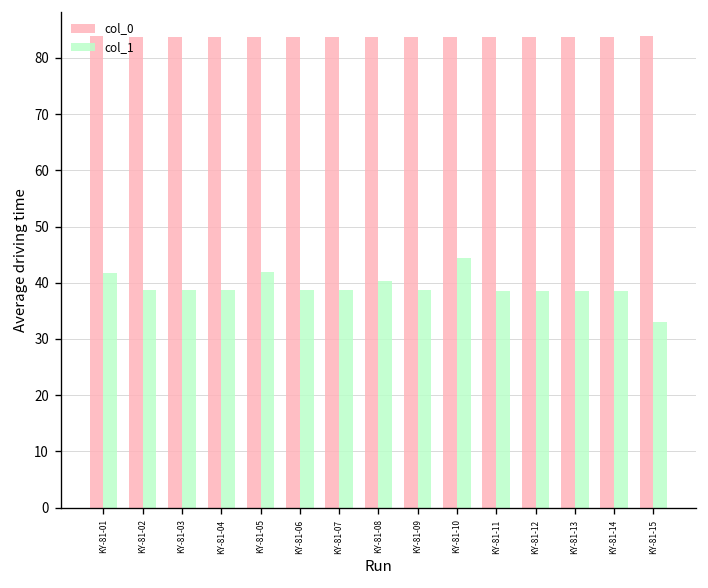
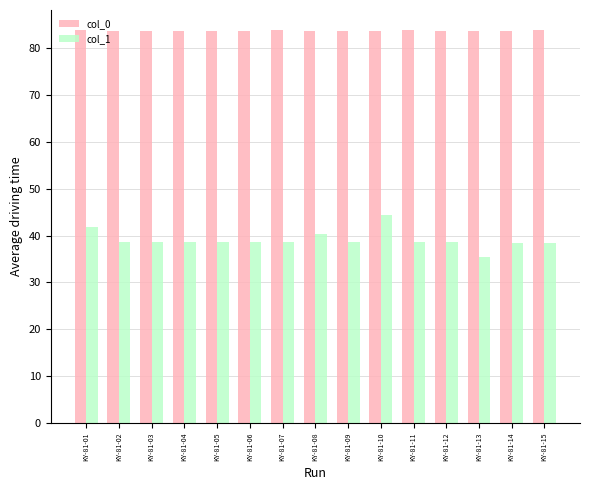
col_1, KY-81-05: 42 -> 39
col_1, KY-81-13: 39 -> 35
col_1, KY-81-15: 33 -> 39
